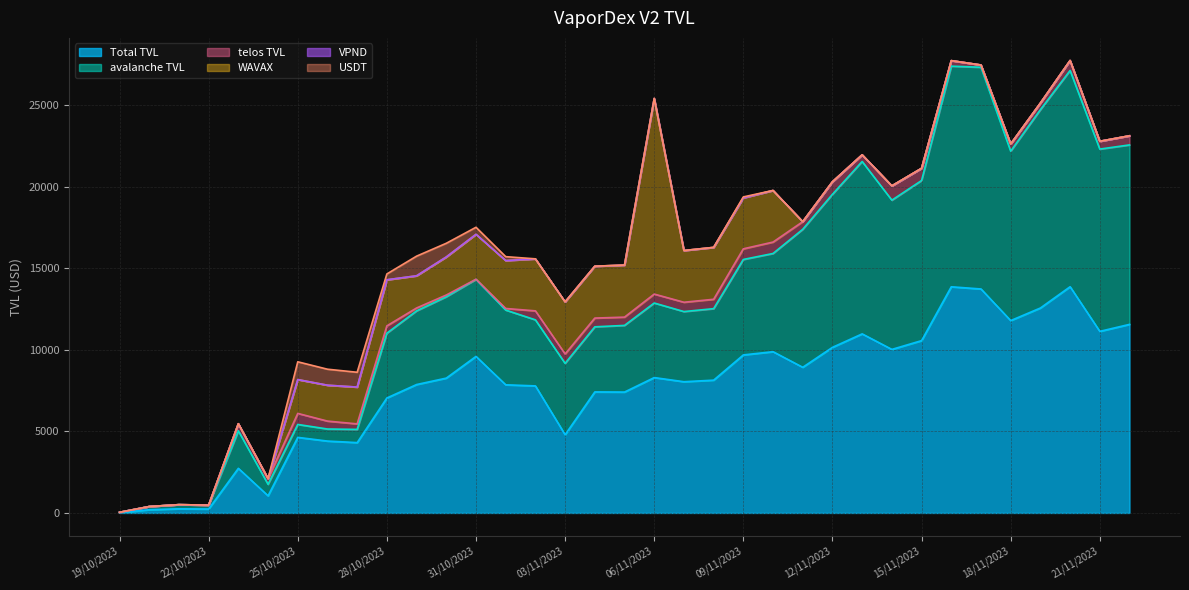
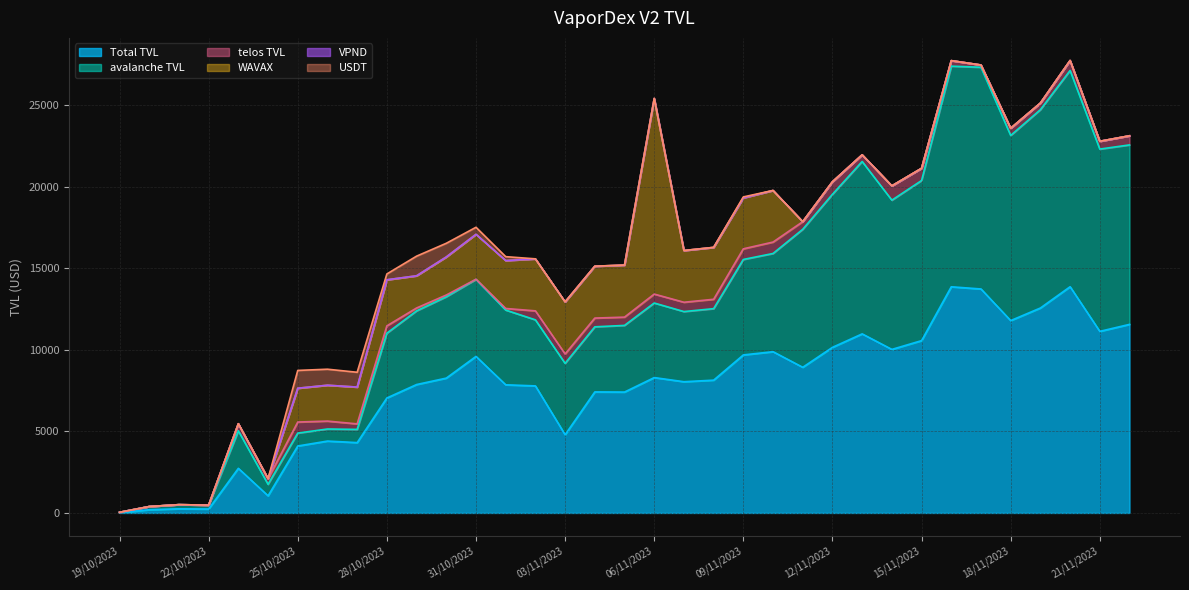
Total TVL, 25/10/2023: 4600 -> 4100
avalanche TVL, 18/11/2023: 10400 -> 11300
